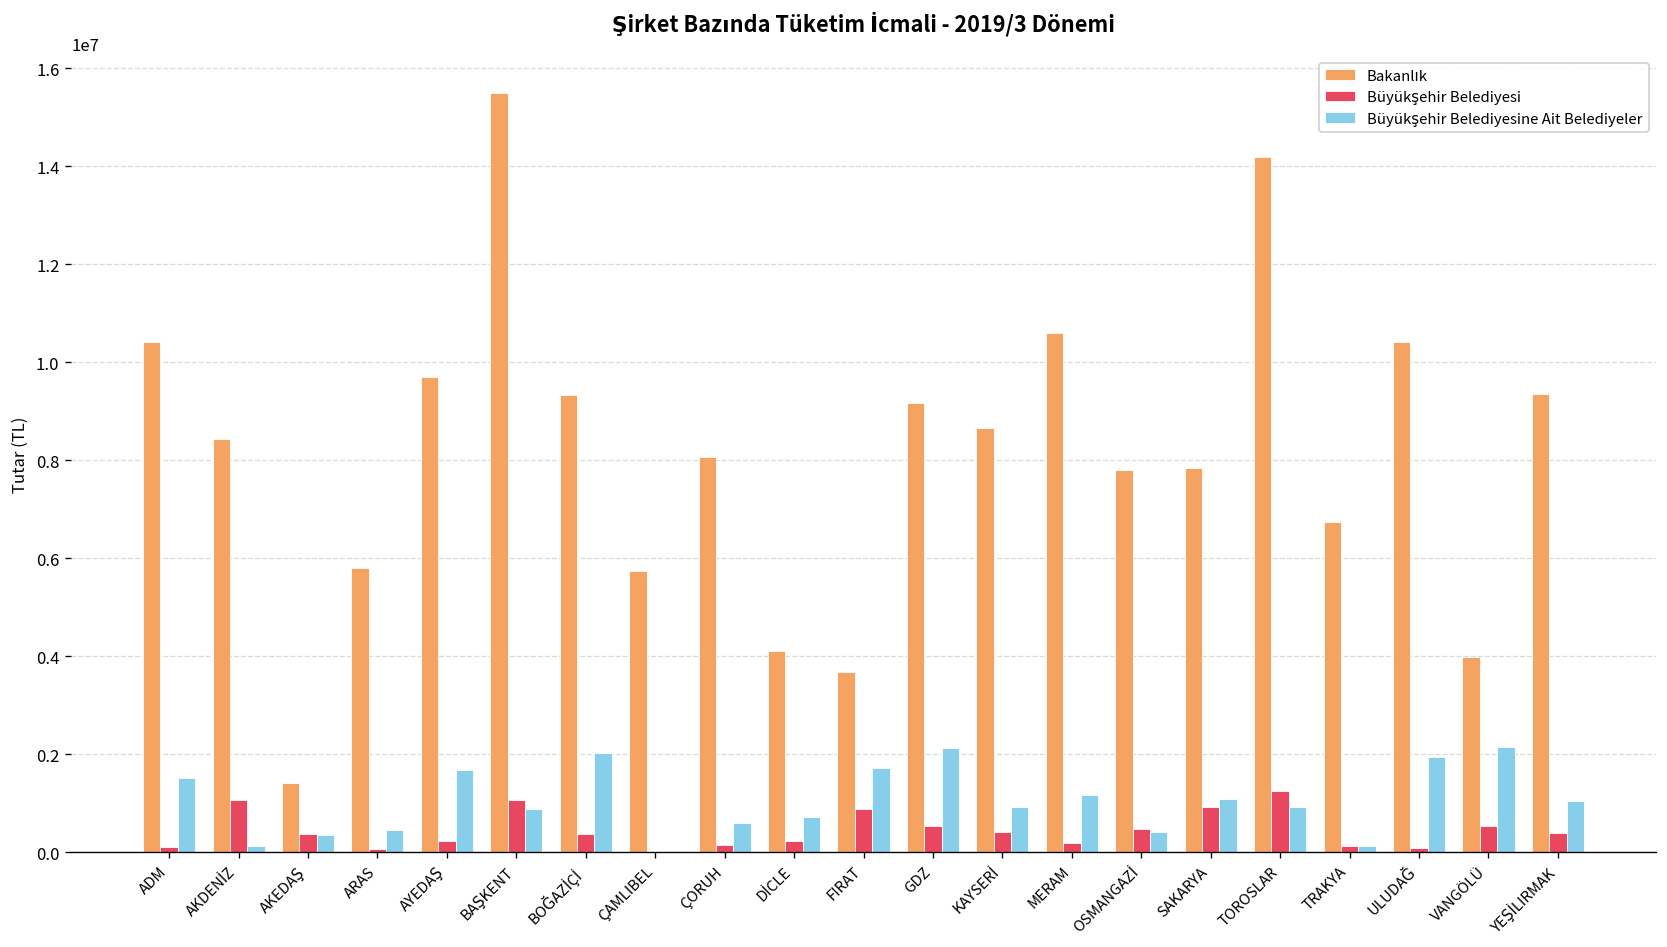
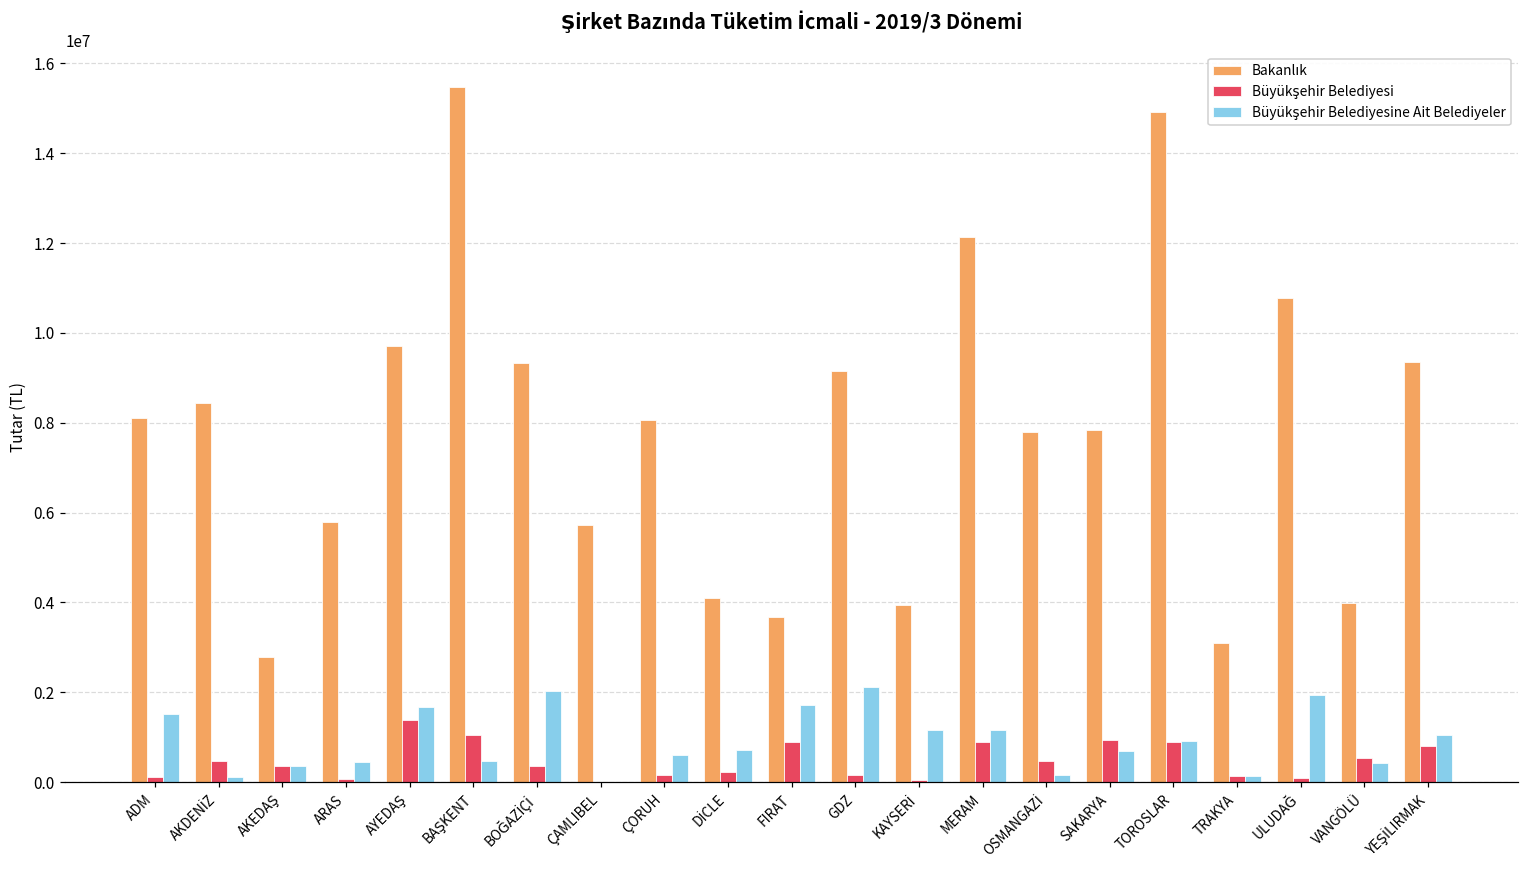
Bakanlık, ADM: 10400000 -> 8100000
Büyükşehir Belediyesi, AKDENİZ: 1100000 -> 500000
Bakanlık, AKEDAŞ: 1400000 -> 2800000
Büyükşehir Belediyesi, AYEDAŞ: 200000 -> 1400000
Büyükşehir Belediyesine Ait Belediyeler, BAŞKENT: 900000 -> 500000
Büyükşehir Belediyesi, GDZ: 500000 -> 200000
Bakanlık, KAYSERİ: 8700000 -> 3900000
Büyükşehir Belediyesi, KAYSERİ: 400000 -> 100000
Büyükşehir Belediyesine Ait Belediyeler, KAYSERİ: 900000 -> 1200000
Bakanlık, MERAM: 10600000 -> 12100000
Büyükşehir Belediyesi, MERAM: 200000 -> 900000
Büyükşehir Belediyesine Ait Belediyeler, OSMANGAZİ: 400000 -> 200000
Büyükşehir Belediyesine Ait Belediyeler, SAKARYA: 1100000 -> 700000
Bakanlık, TOROSLAR: 14200000 -> 14900000
Büyükşehir Belediyesi, TOROSLAR: 1200000 -> 900000
Bakanlık, TRAKYA: 6700000 -> 3100000
Bakanlık, ULUDAĞ: 10400000 -> 10800000
Büyükşehir Belediyesine Ait Belediyeler, VANGÖLÜ: 2100000 -> 400000
Büyükşehir Belediyesi, YEŞİLIRMAK: 400000 -> 800000
